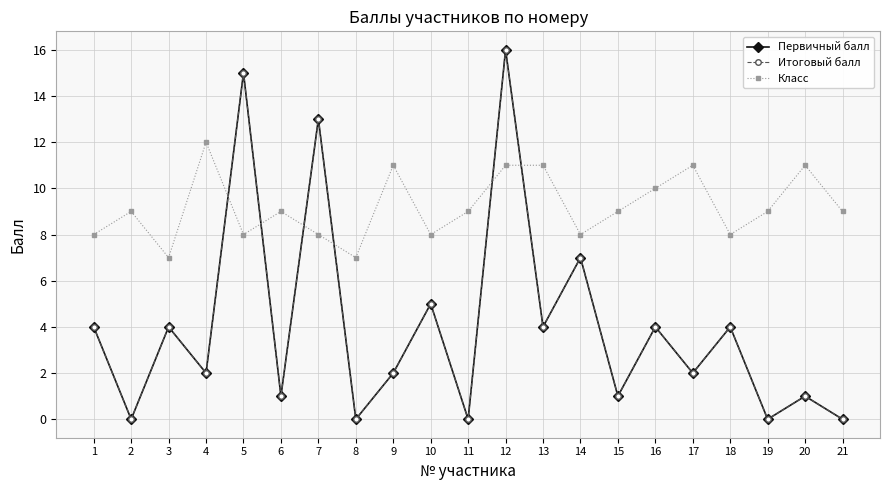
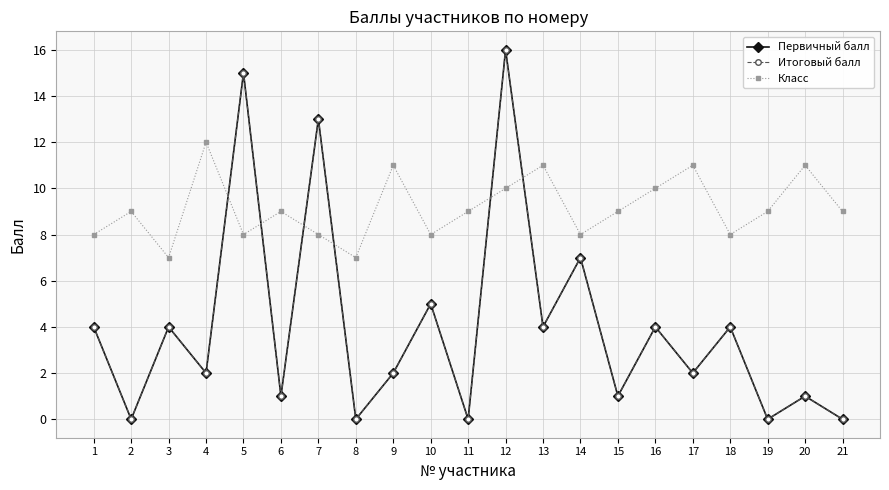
Класс, 12: 11 -> 10
